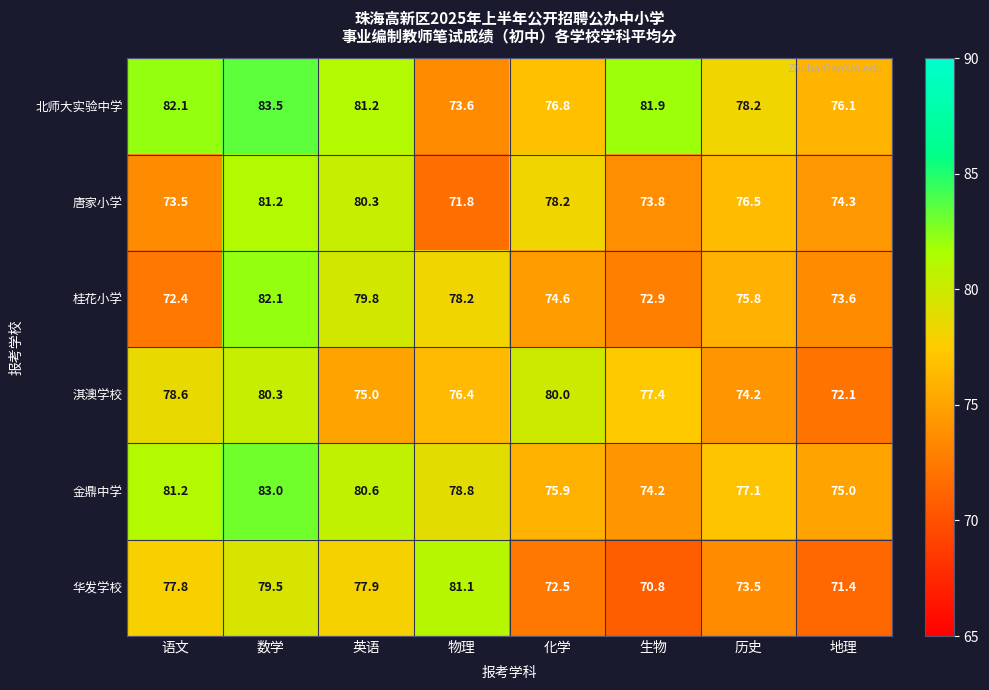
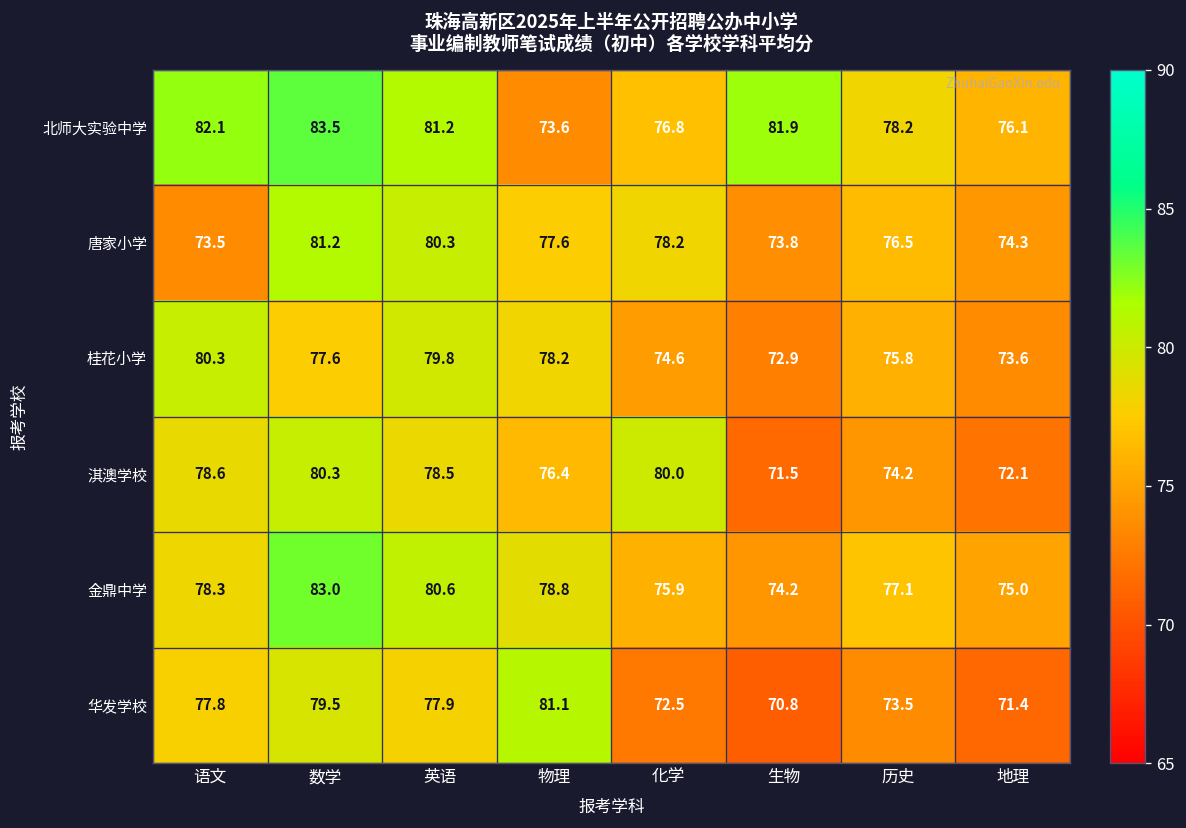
唐家小学, 物理: 71.8 -> 77.6
桂花小学, 语文: 72.4 -> 80.3
桂花小学, 数学: 82.1 -> 77.6
淇澳学校, 英语: 75.0 -> 78.5
淇澳学校, 生物: 77.4 -> 71.5
金鼎中学, 语文: 81.2 -> 78.3
